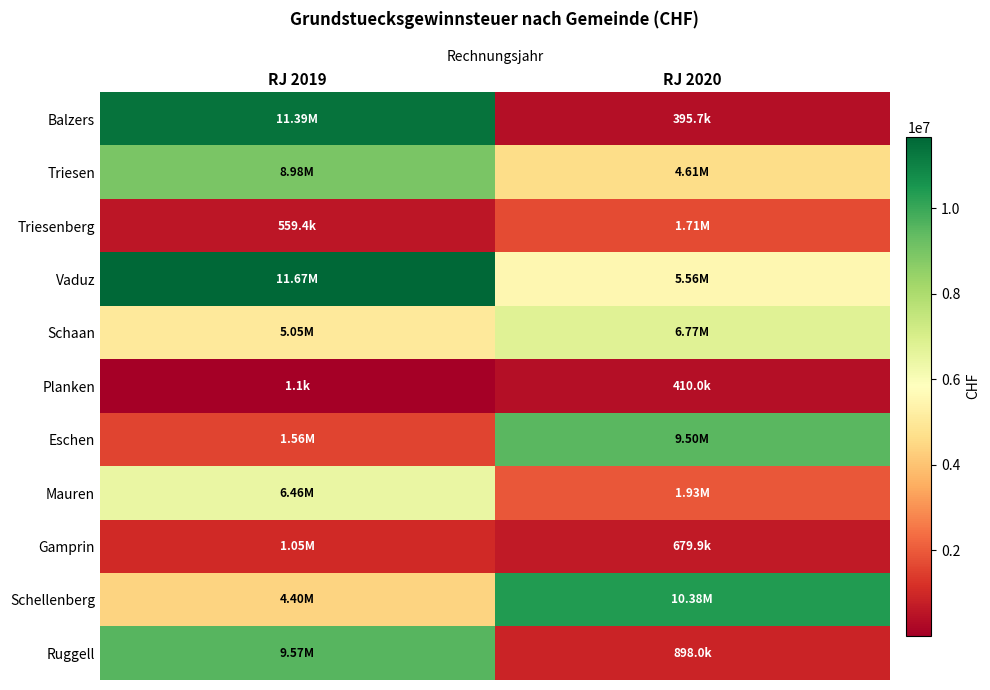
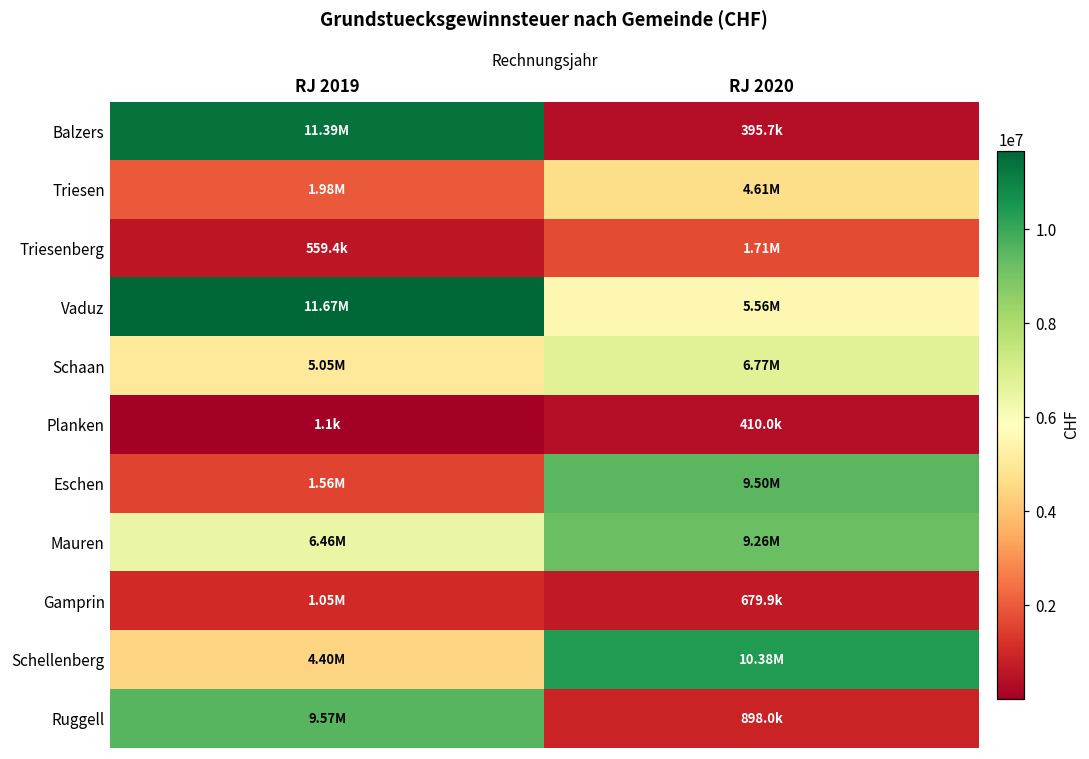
Triesen, RJ 2019: 8.98M -> 1.98M
Mauren, RJ 2020: 1.93M -> 9.26M
